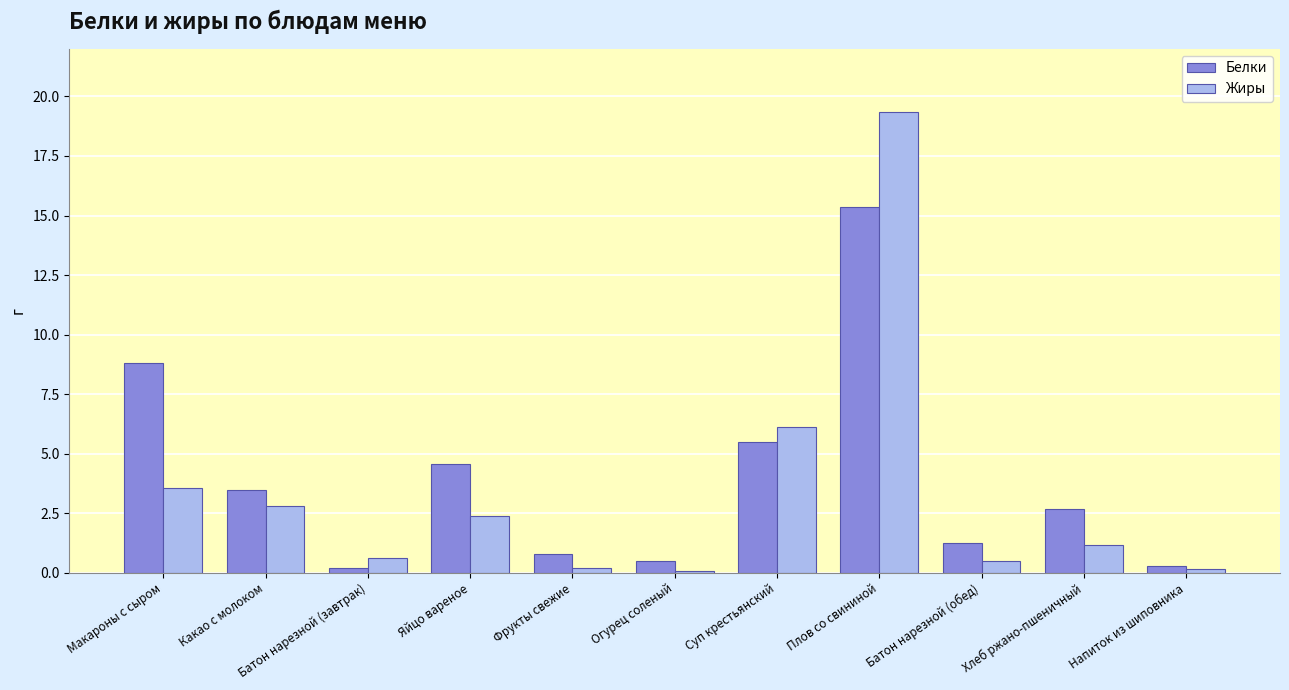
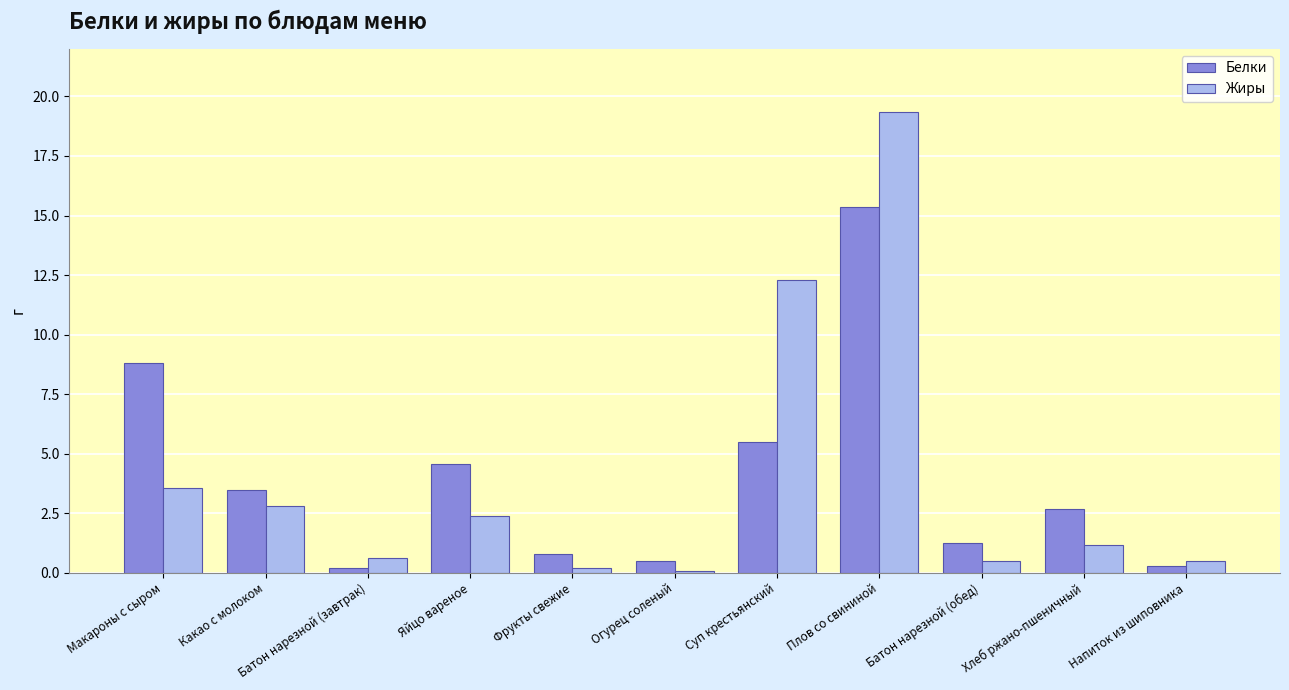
Жиры, Суп крестьянский: 6.1 -> 12.3
Жиры, Напиток из шиповника: 0.1 -> 0.5
